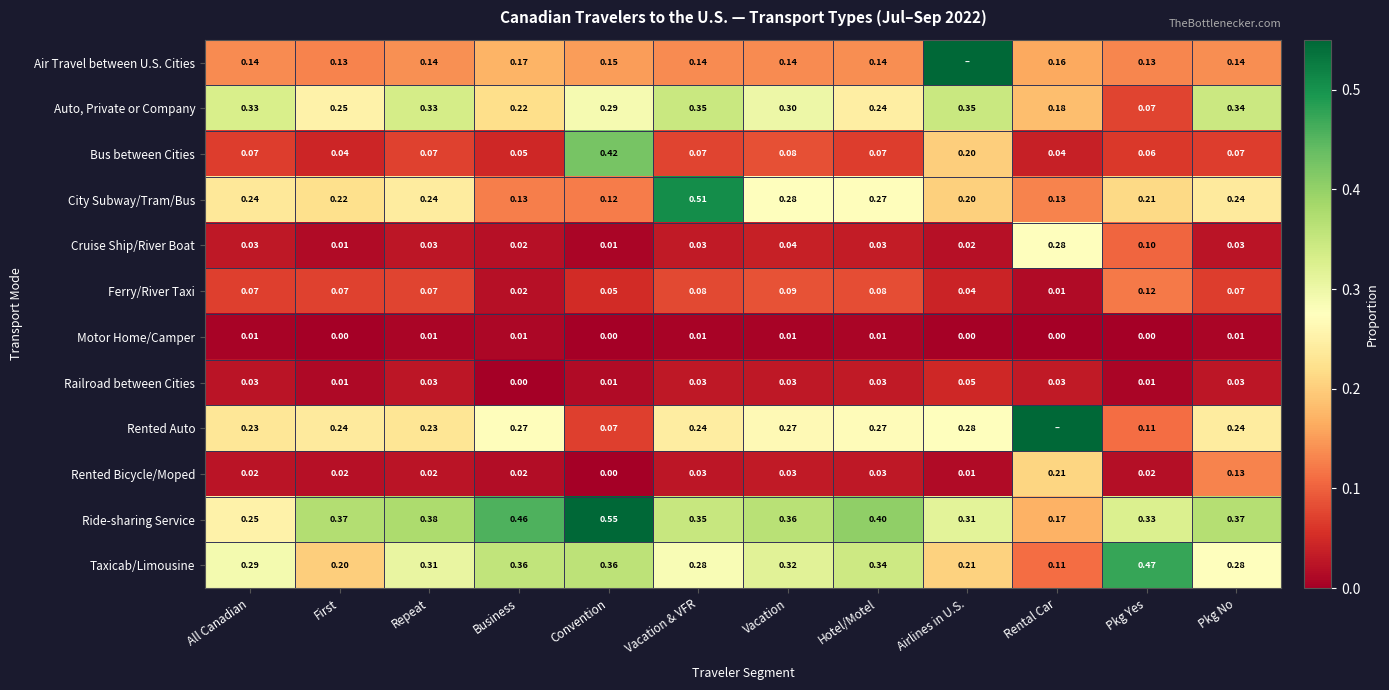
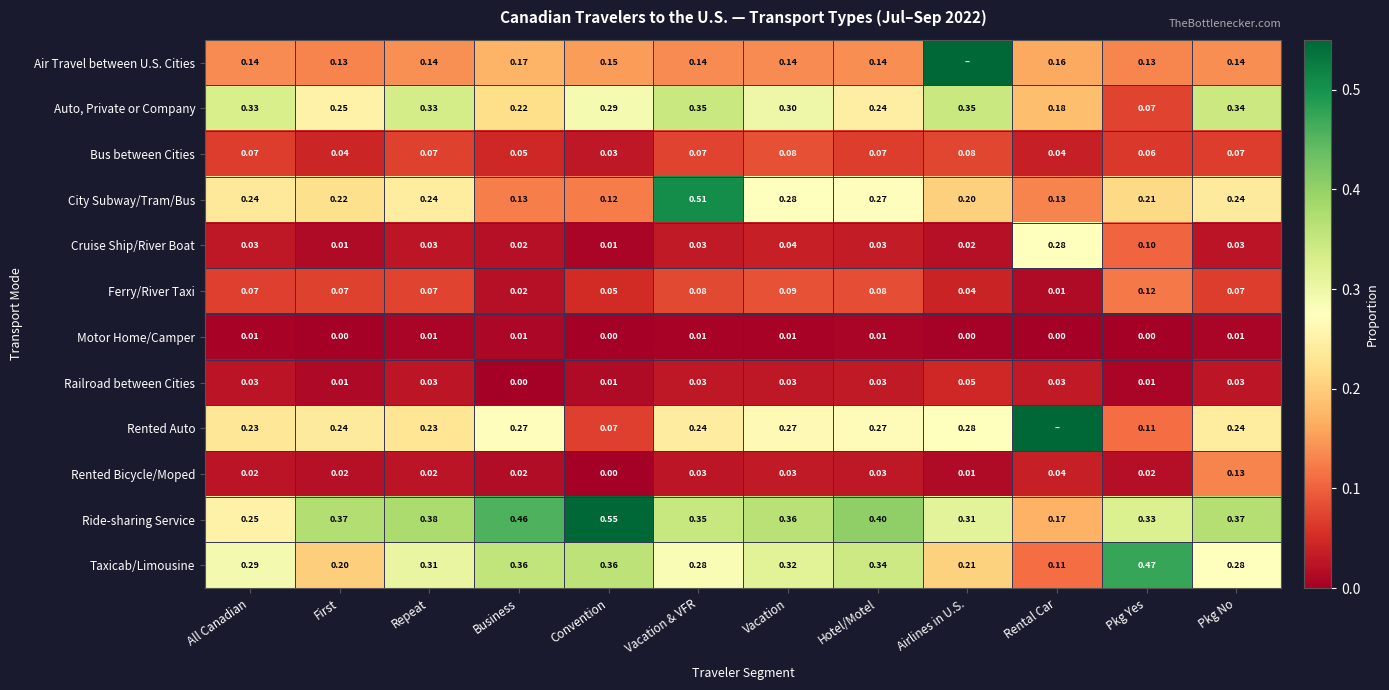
Bus between Cities, Convention: 0.42 -> 0.03
Bus between Cities, Airlines in U.S.: 0.20 -> 0.08
Rented Bicycle/Moped, Rental Car: 0.21 -> 0.04
